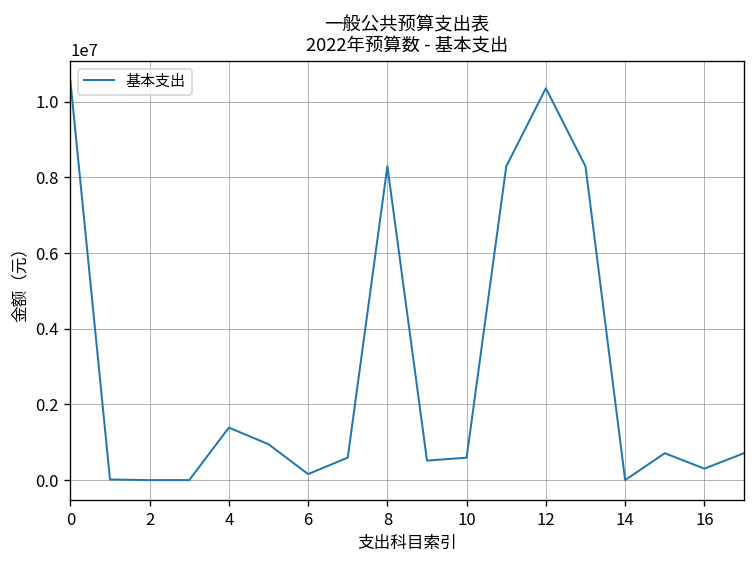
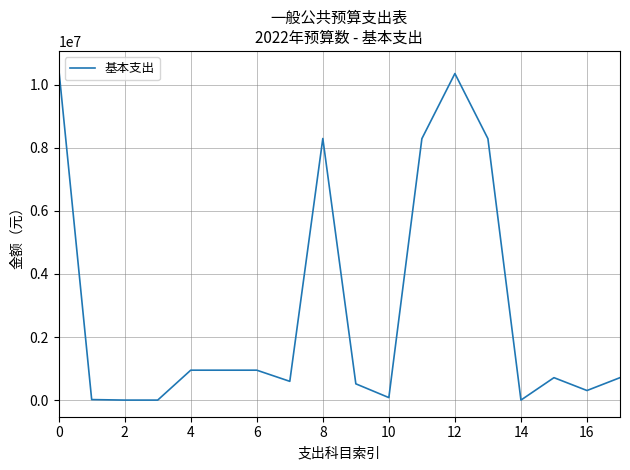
4: 1400000 -> 900000
6: 200000 -> 900000
10: 600000 -> 100000
